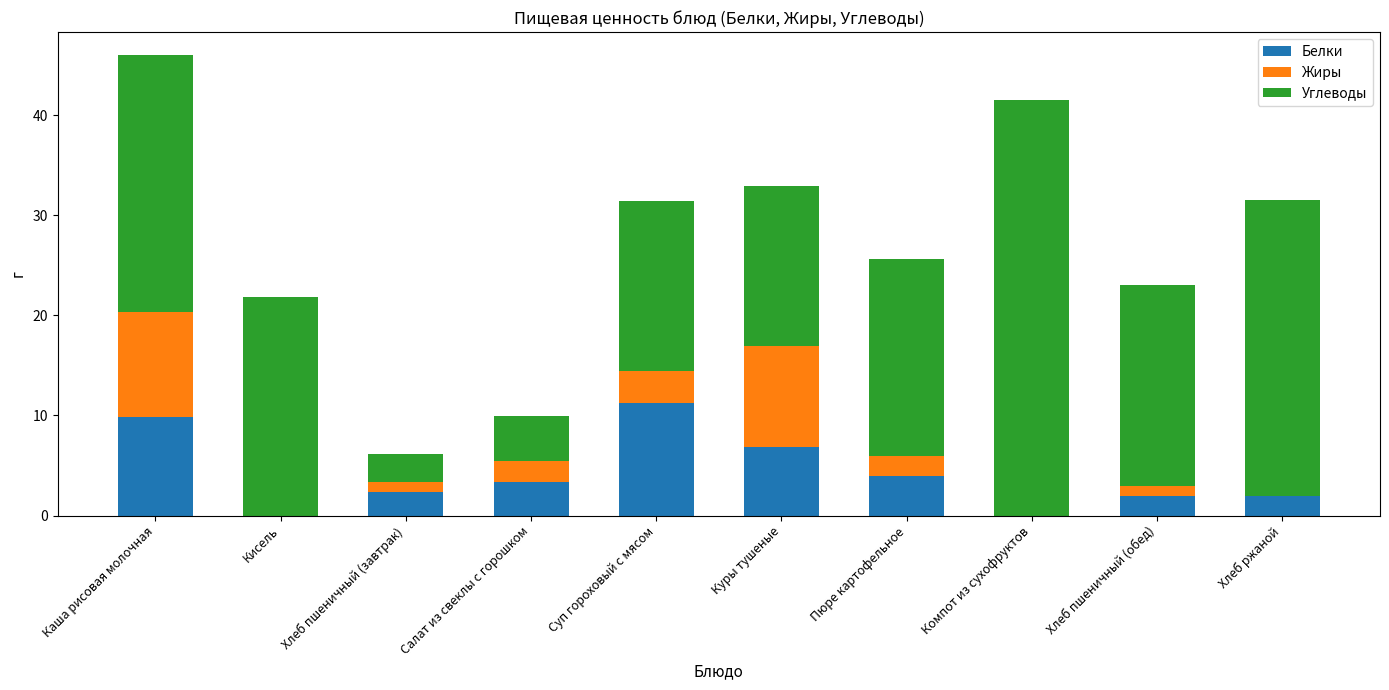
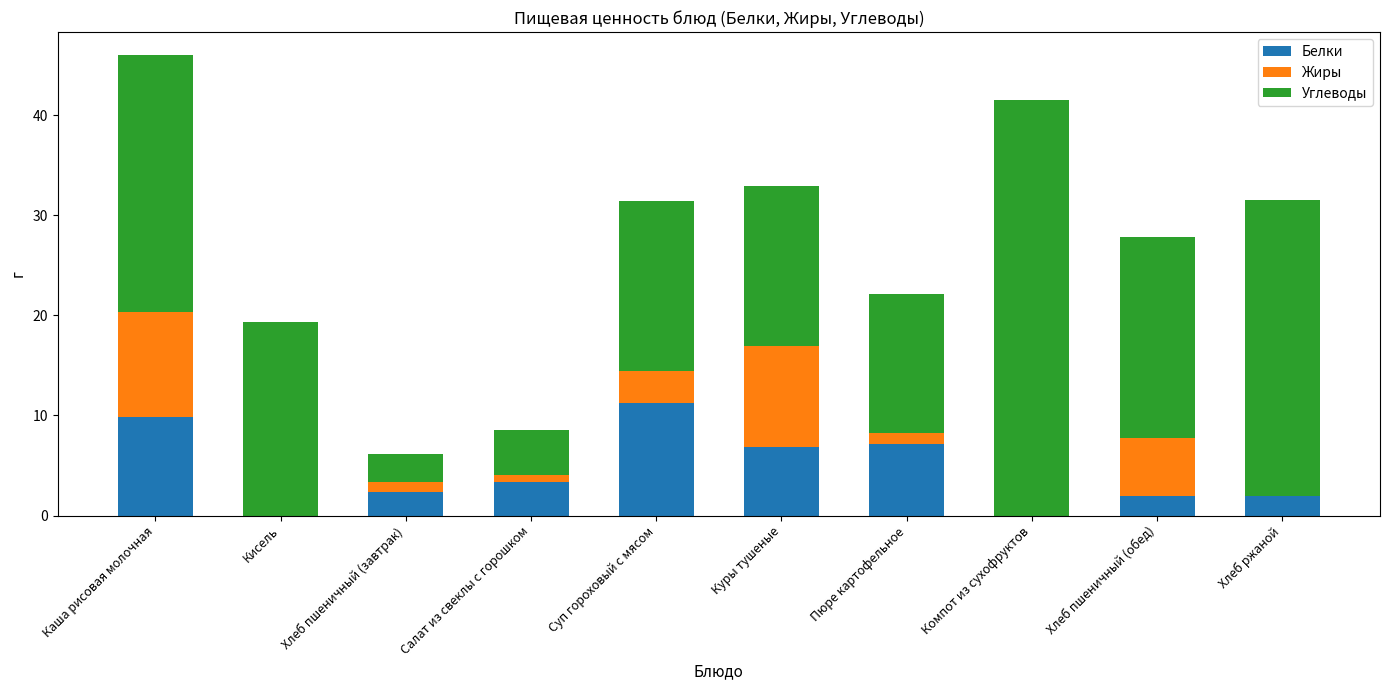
Углеводы, Кисель: 21.8 -> 19.4
Жиры, Салат из свеклы с горошком: 2.1 -> 0.7
Белки, Пюре картофельное: 4.0 -> 7.2
Жиры, Пюре картофельное: 2.0 -> 1.0
Углеводы, Пюре картофельное: 19.6 -> 13.9
Жиры, Хлеб пшеничный (обед): 1.0 -> 5.8
